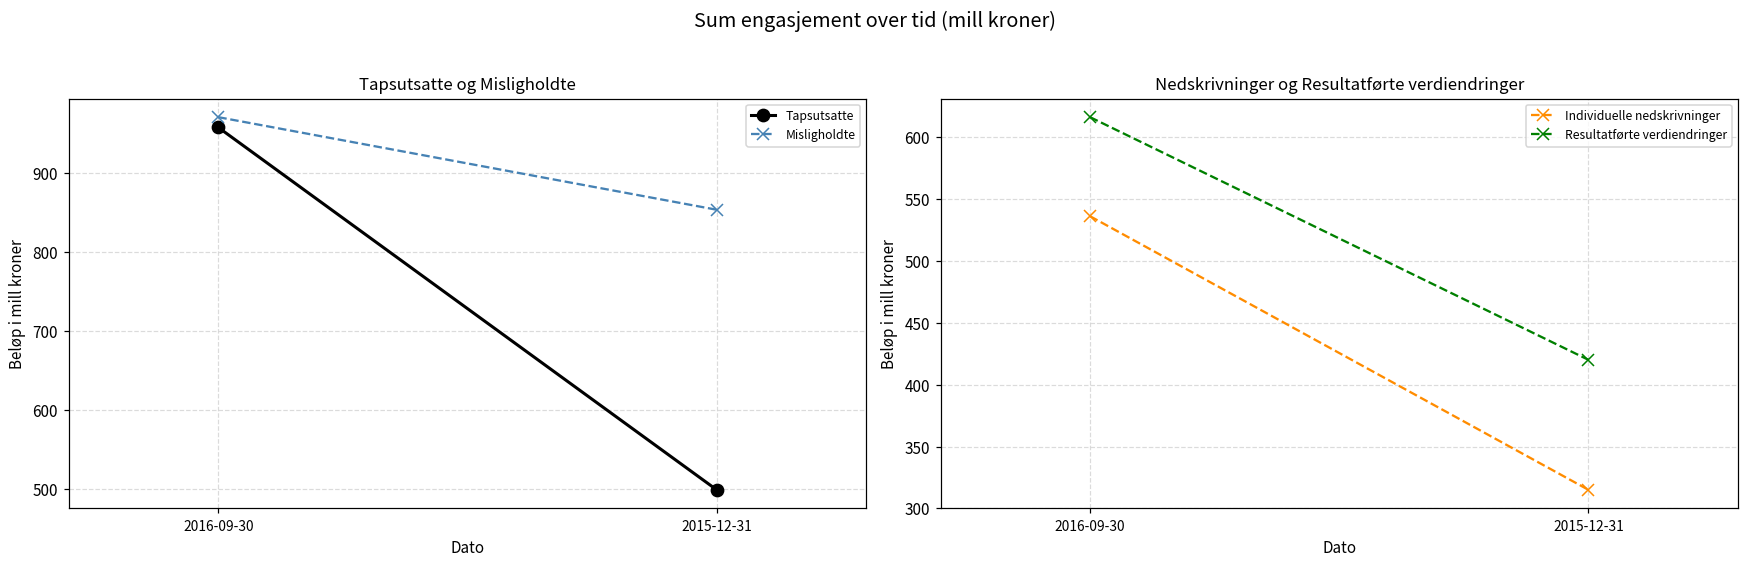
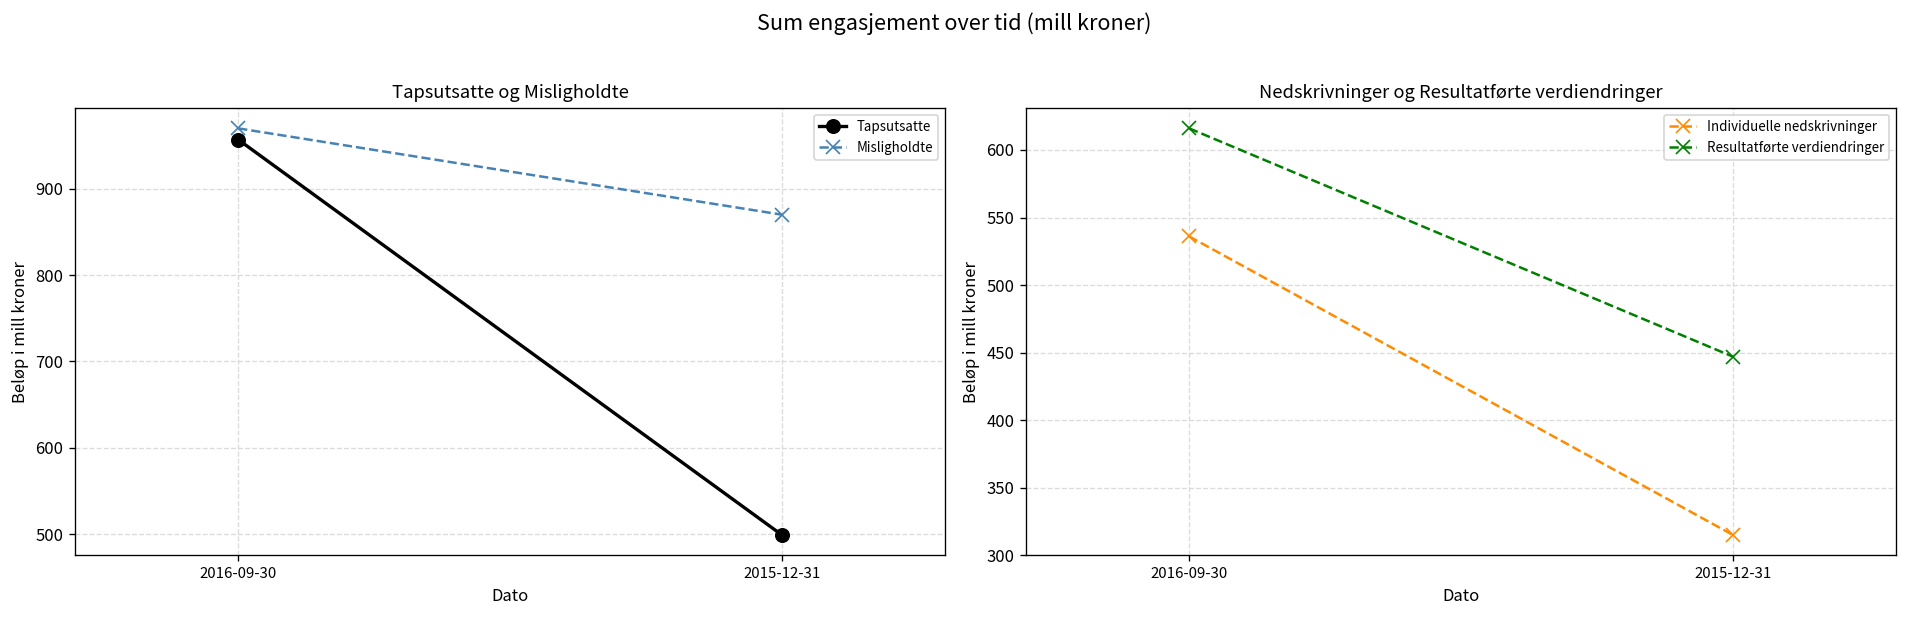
Tapsutsatte og Misligholdte, Misligholdte, 2015-12-31: 850 -> 870
Nedskrivninger og Resultatførte verdiendringer, Resultatførte verdiendringer, 2015-12-31: 420 -> 447
